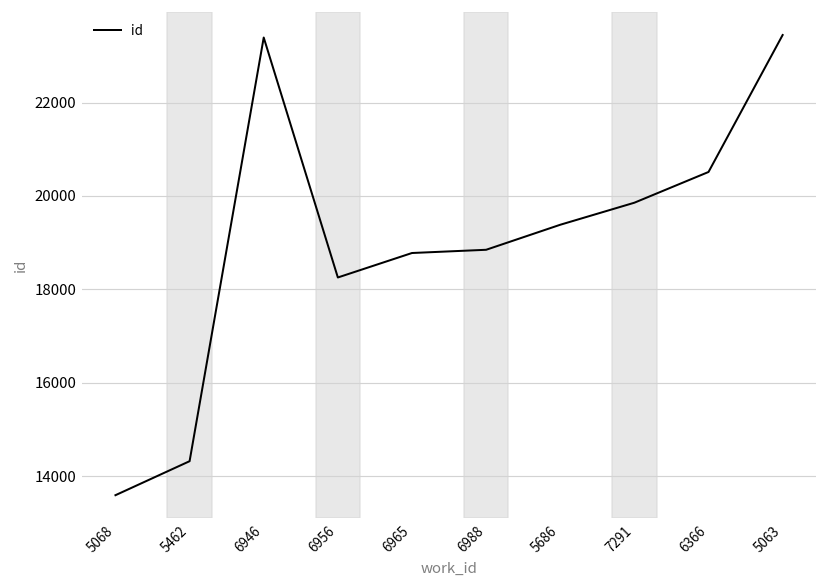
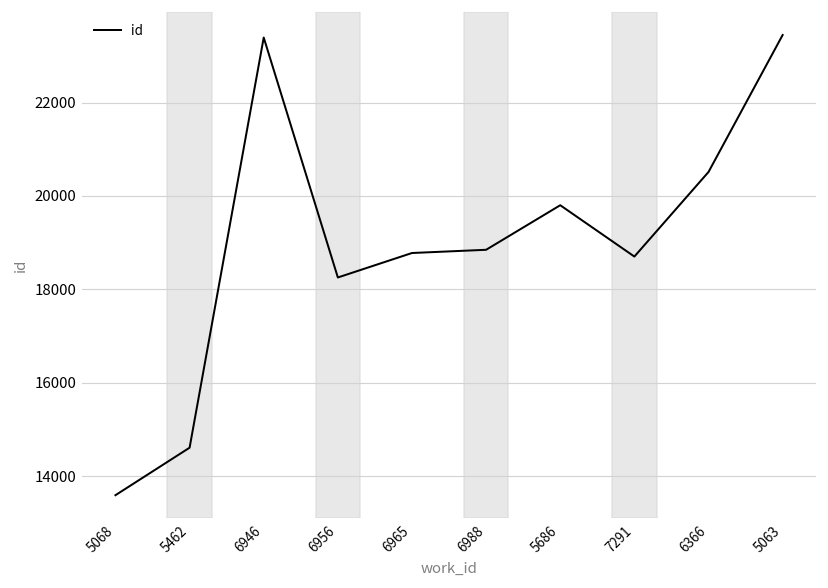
5462: 14300 -> 14600
5686: 19400 -> 19800
7291: 19900 -> 18700
